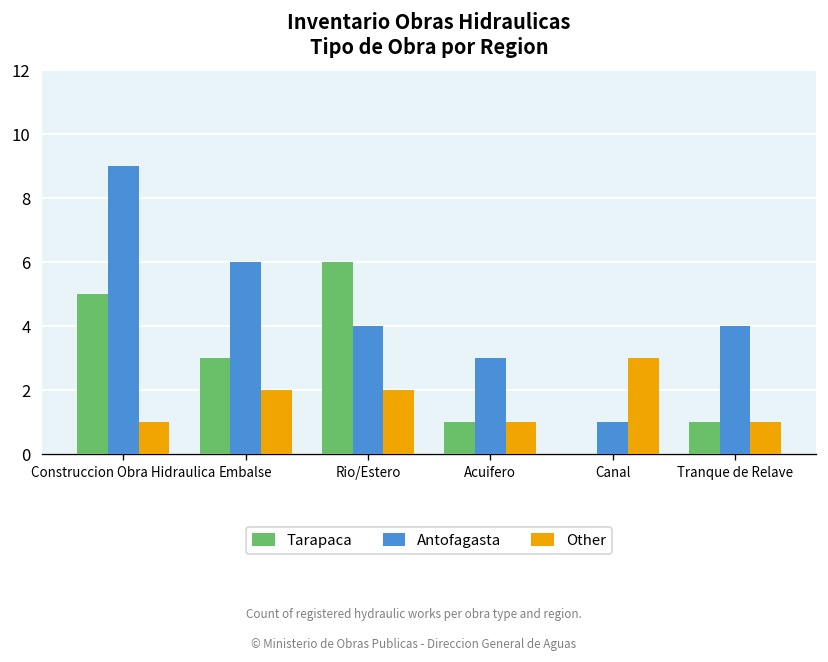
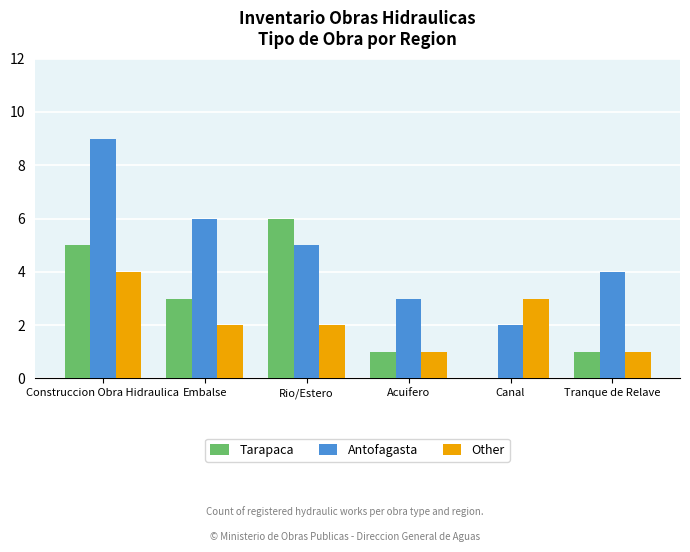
Other, Construccion Obra Hidraulica: 1 -> 4
Antofagasta, Rio/Estero: 4 -> 5
Antofagasta, Canal: 1 -> 2
